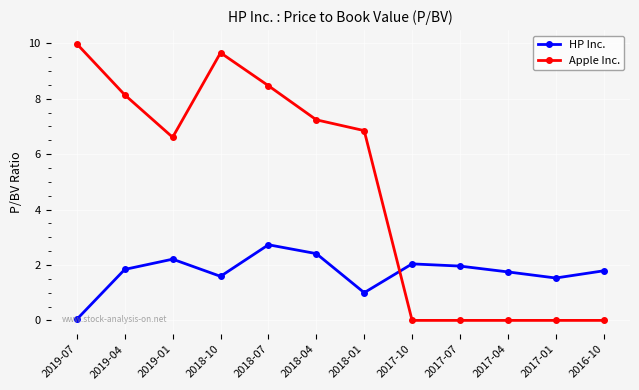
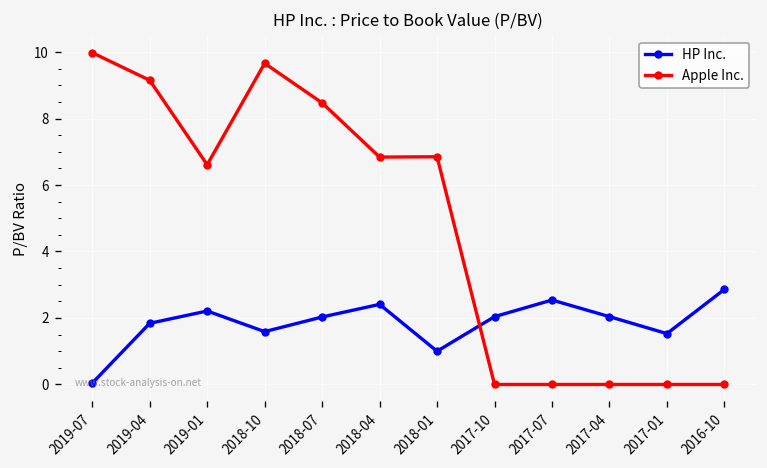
Apple Inc., 2019-04: 8.1 -> 9.2
HP Inc., 2018-07: 2.7 -> 2.0
Apple Inc., 2018-04: 7.2 -> 6.8
HP Inc., 2017-07: 2.0 -> 2.5
HP Inc., 2017-04: 1.8 -> 2.0
HP Inc., 2016-10: 1.8 -> 2.9
